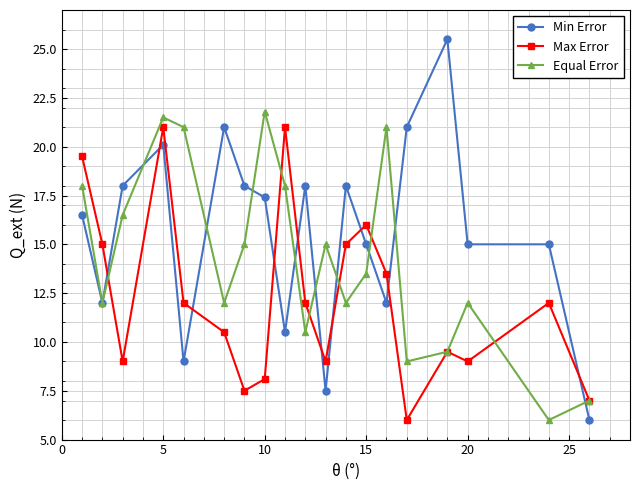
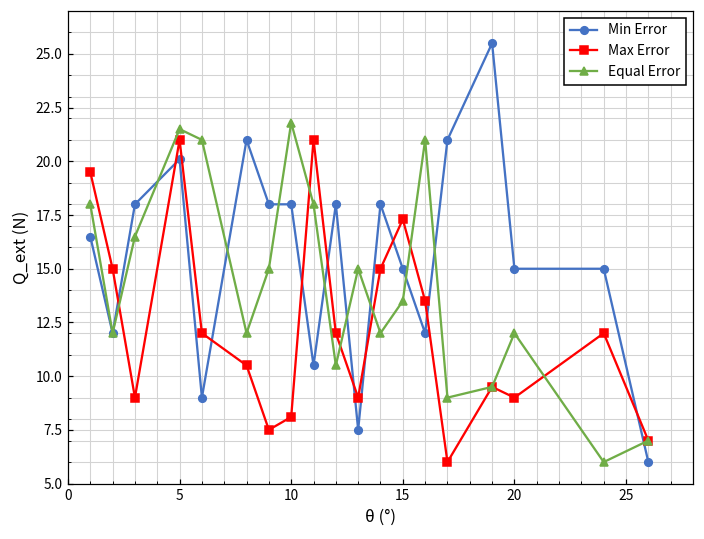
Min Error, 10: 17.4 -> 18.0
Max Error, 15: 16.0 -> 17.3
